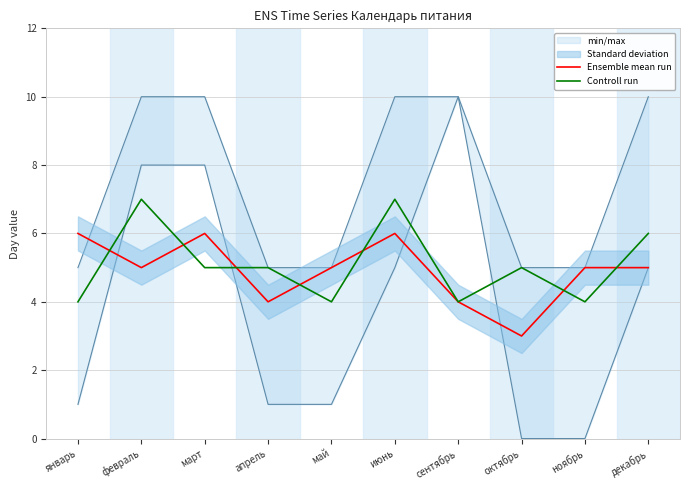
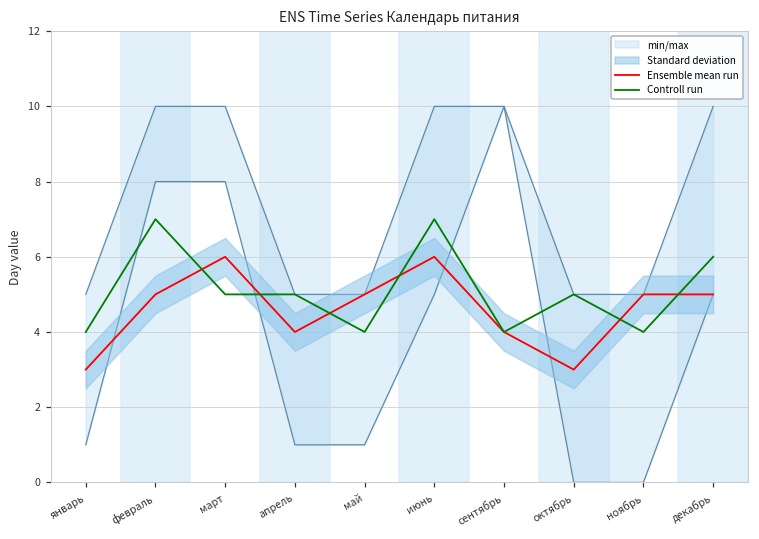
Ensemble mean run, январь: 6 -> 3
